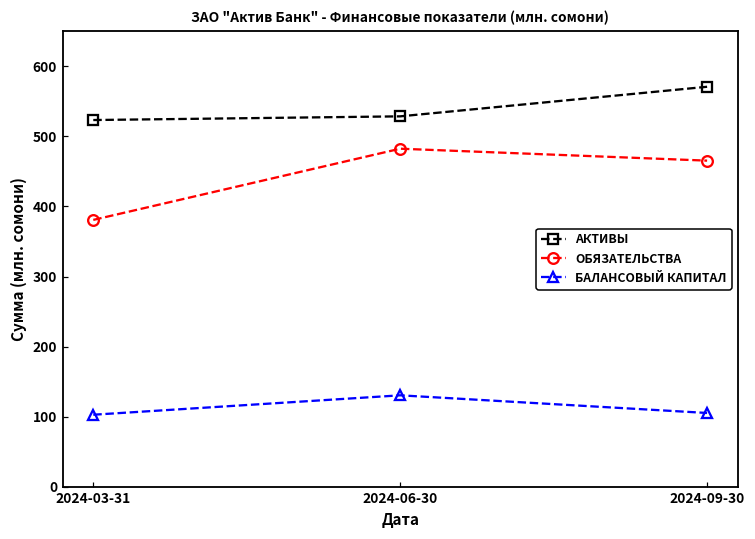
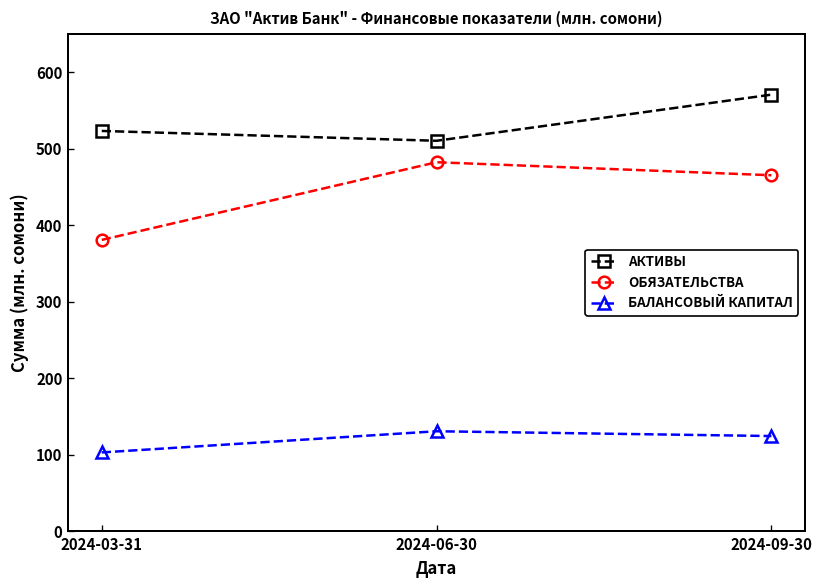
АКТИВЫ, 2024-06-30: 530 -> 510
БАЛАНСОВЫЙ КАПИТАЛ, 2024-09-30: 110 -> 120
